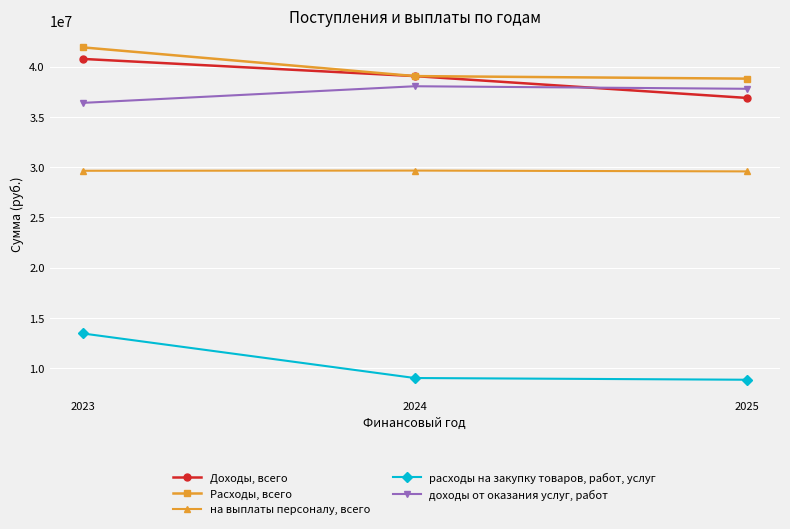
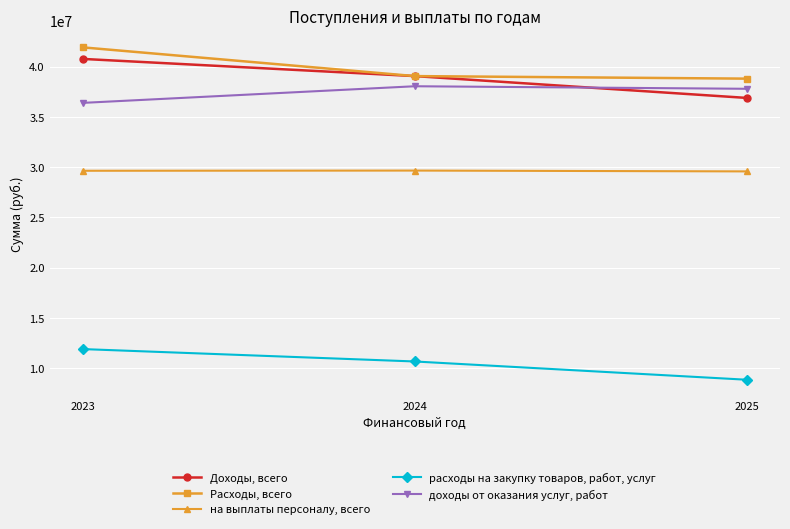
расходы на закупку товаров, работ, услуг, 2023: 13500000 -> 11900000
расходы на закупку товаров, работ, услуг, 2024: 9000000 -> 10700000
